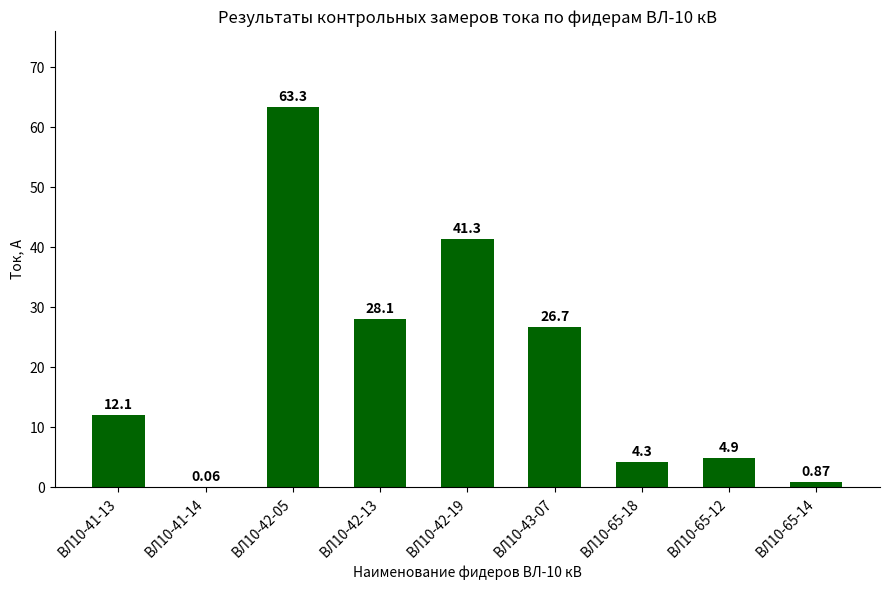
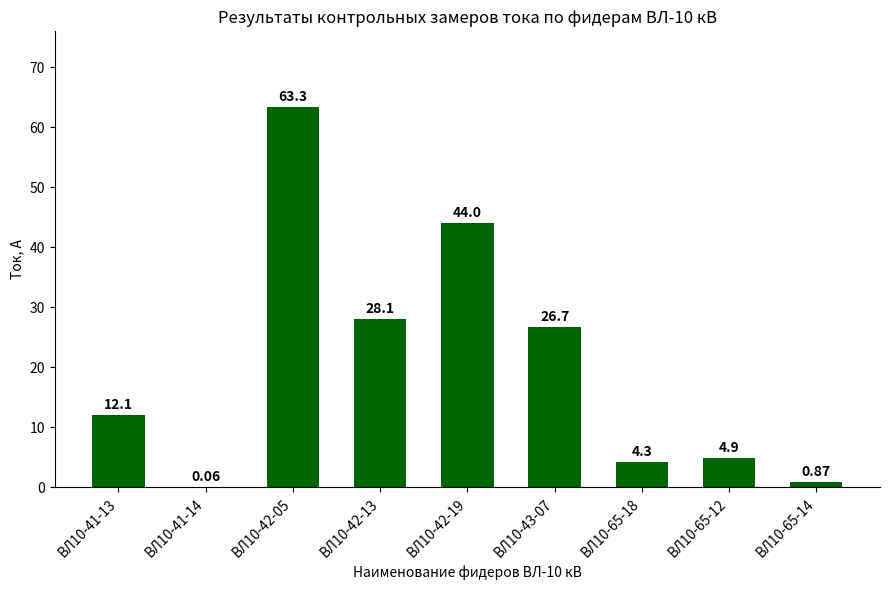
ВЛ10-42-19: 41.3 -> 44.0
